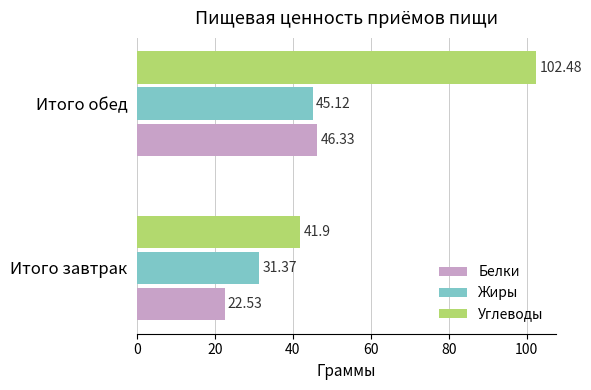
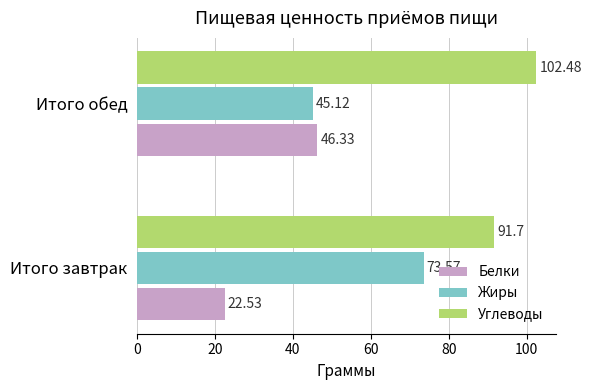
Углеводы, Итого завтрак: 41.9 -> 91.7
Жиры, Итого завтрак: 31.37 -> 73.57
